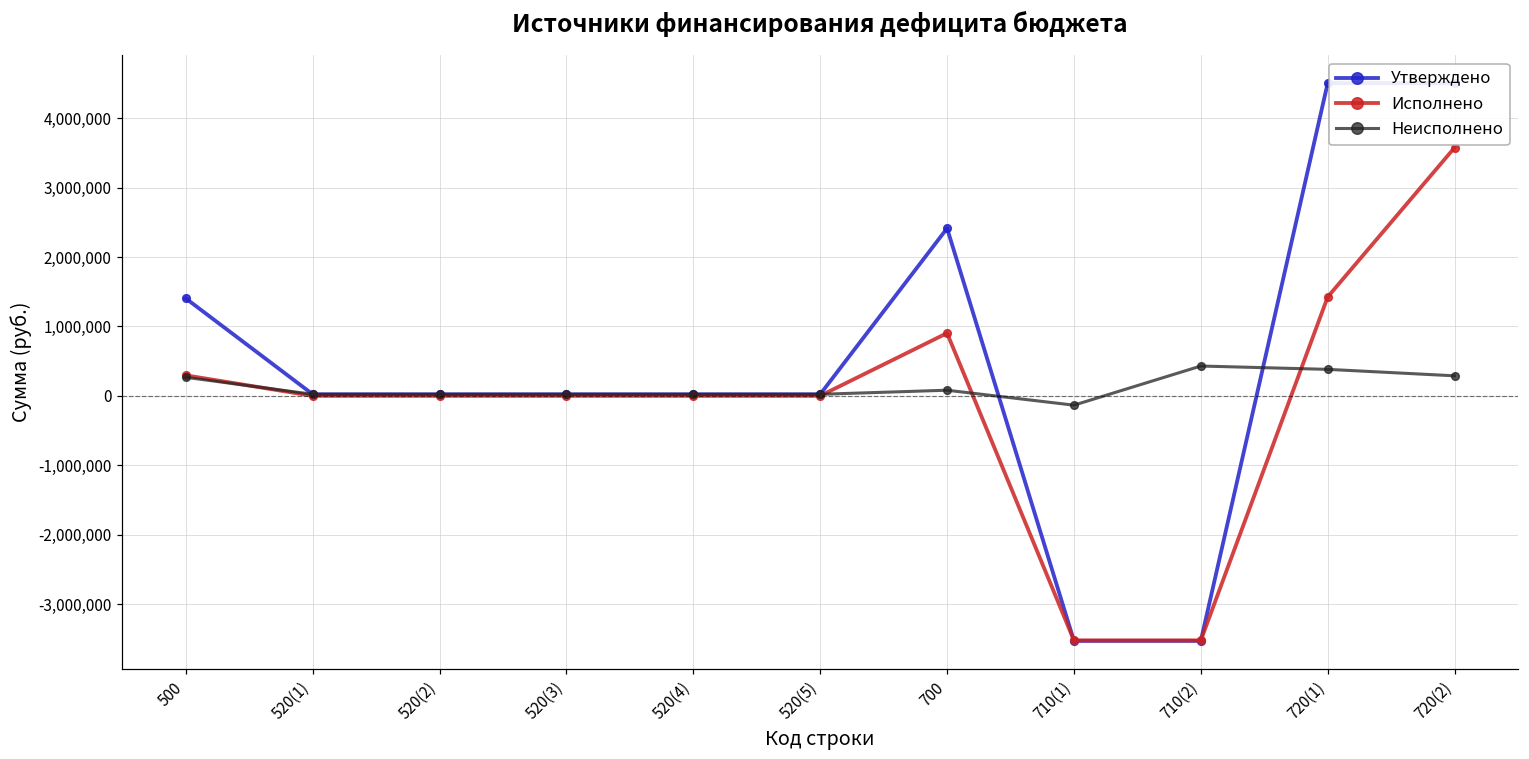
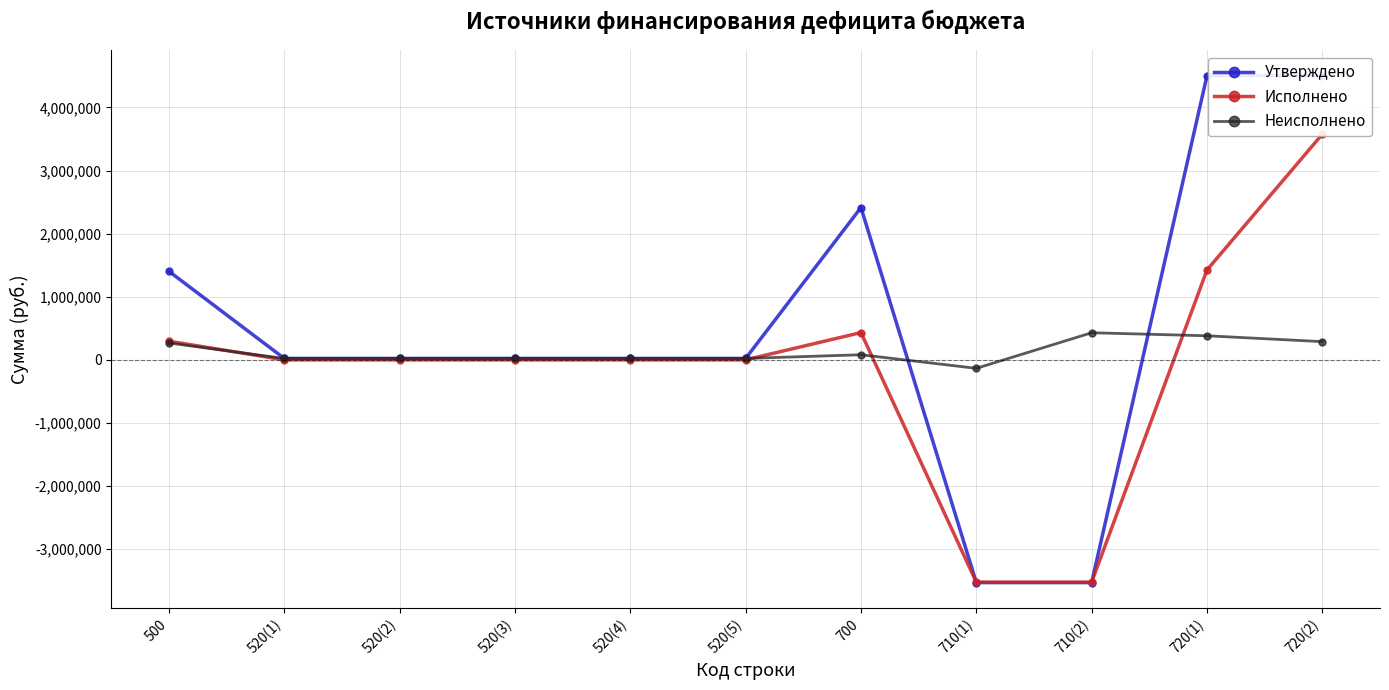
Исполнено, 700: 900,000 -> 400,000
